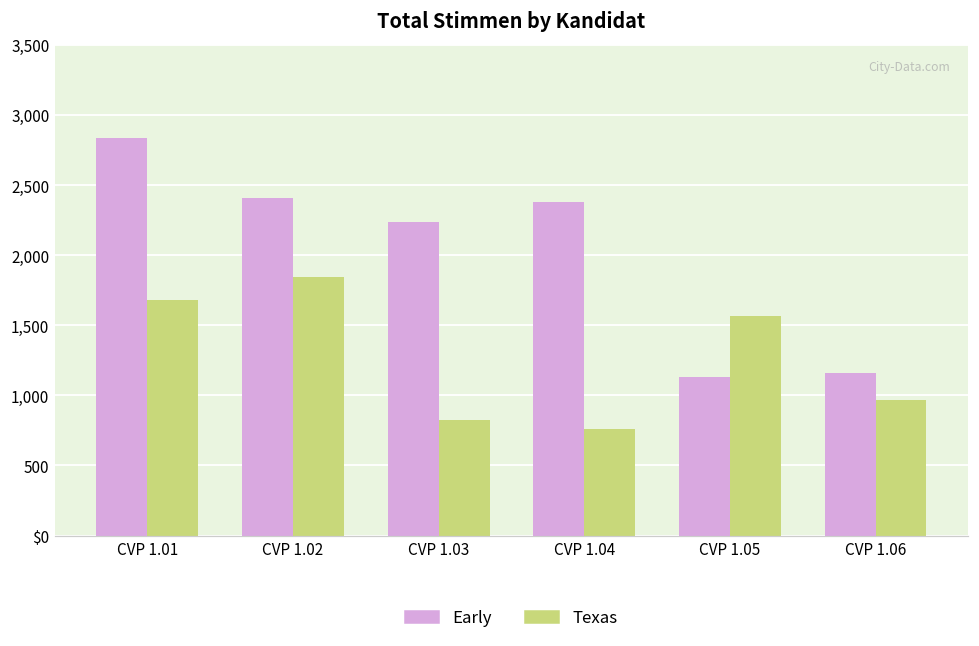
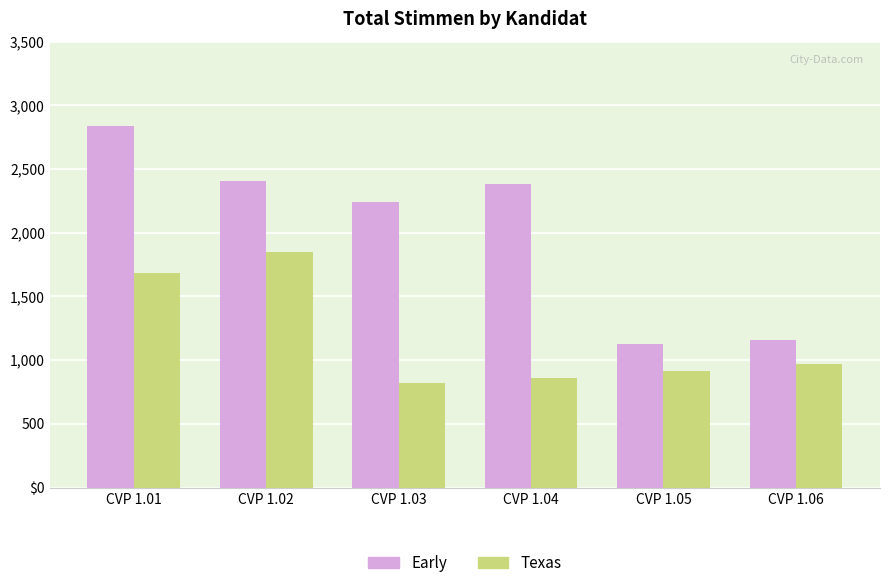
Texas, CVP 1.04: 760 -> 860
Texas, CVP 1.05: 1,570 -> 920
